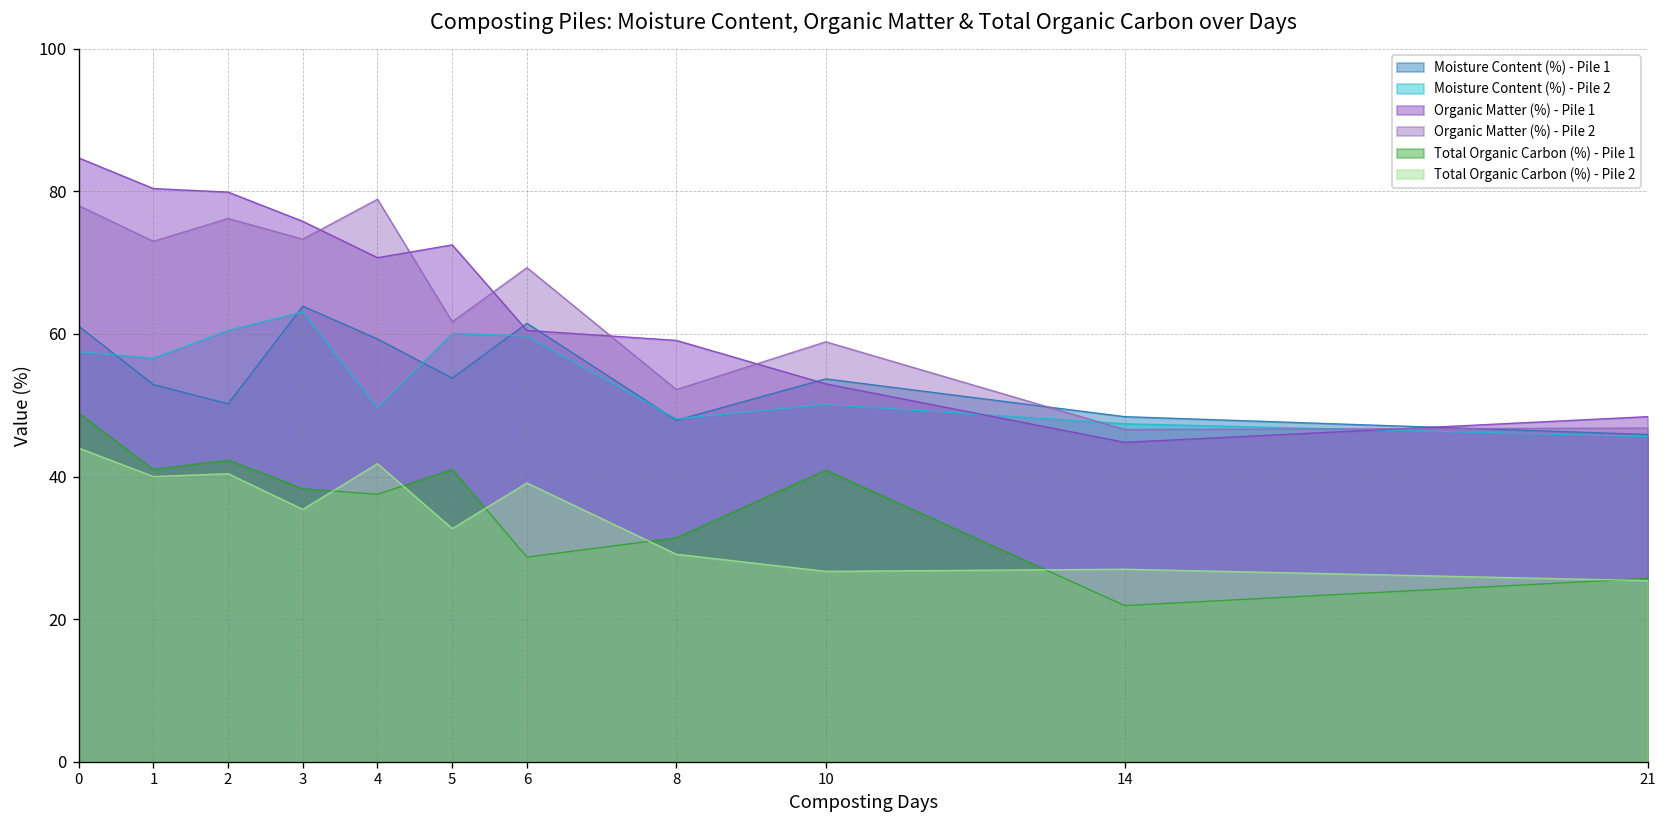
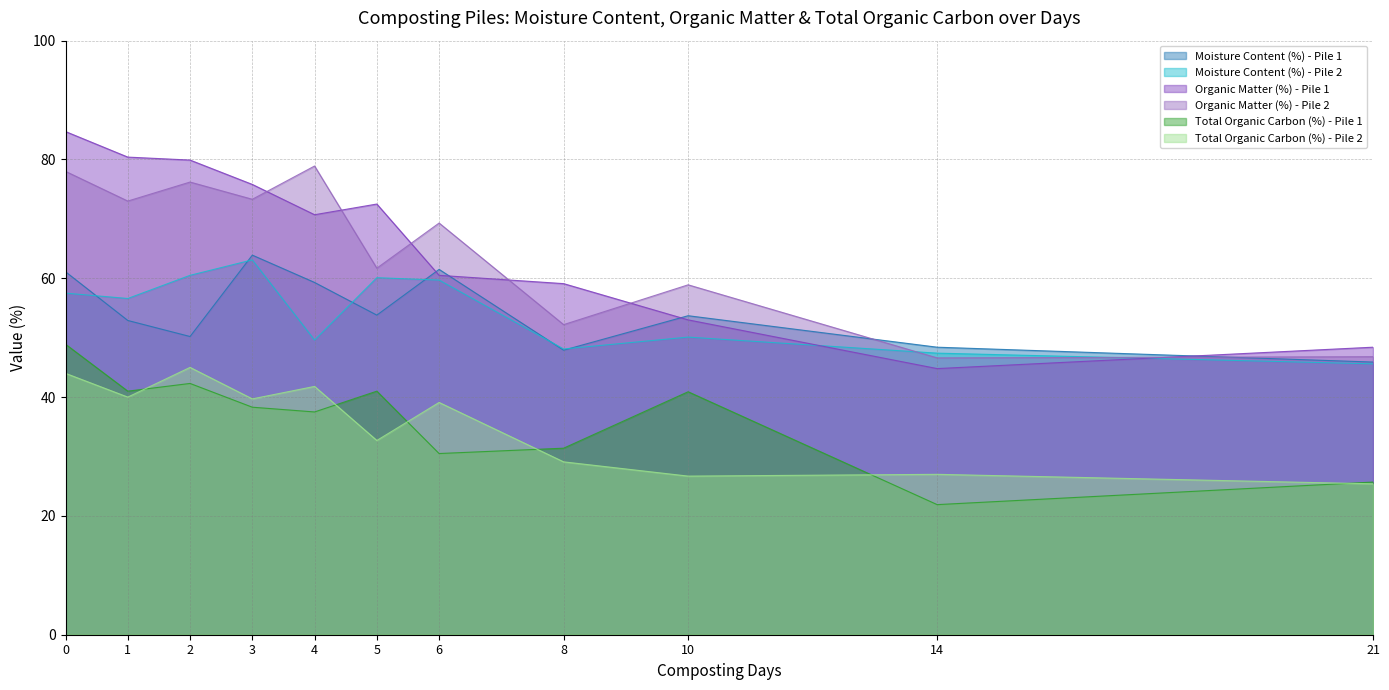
Total Organic Carbon (%) - Pile 2, 2: 40 -> 45
Total Organic Carbon (%) - Pile 2, 3: 35 -> 40
Total Organic Carbon (%) - Pile 1, 6: 29 -> 31
